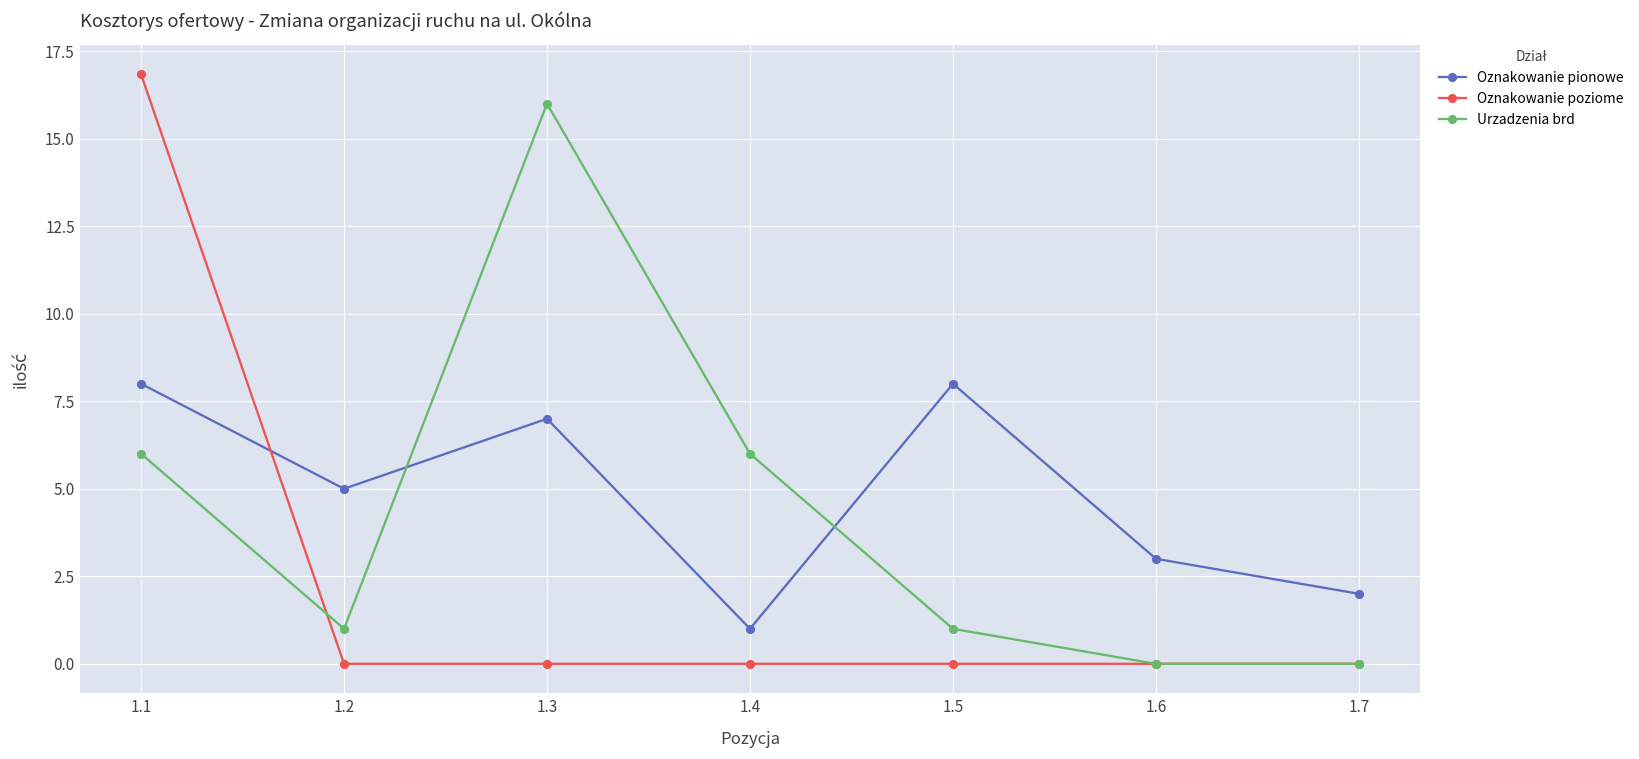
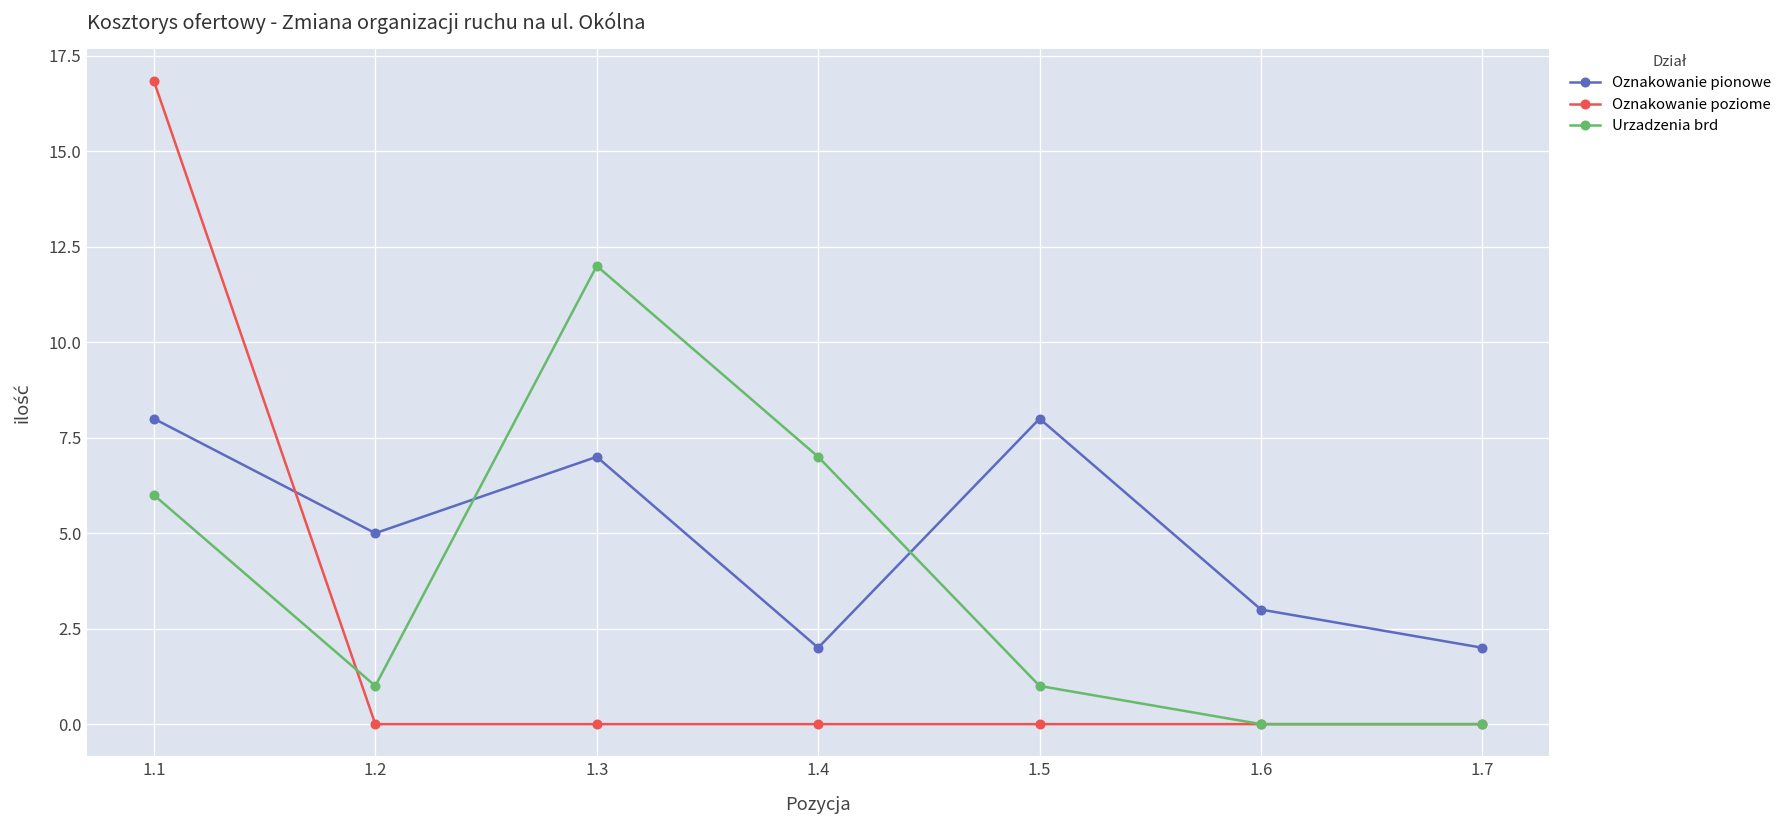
Urzadzenia brd, 1.3: 16 -> 12
Oznakowanie pionowe, 1.4: 1 -> 2
Urzadzenia brd, 1.4: 6 -> 7
